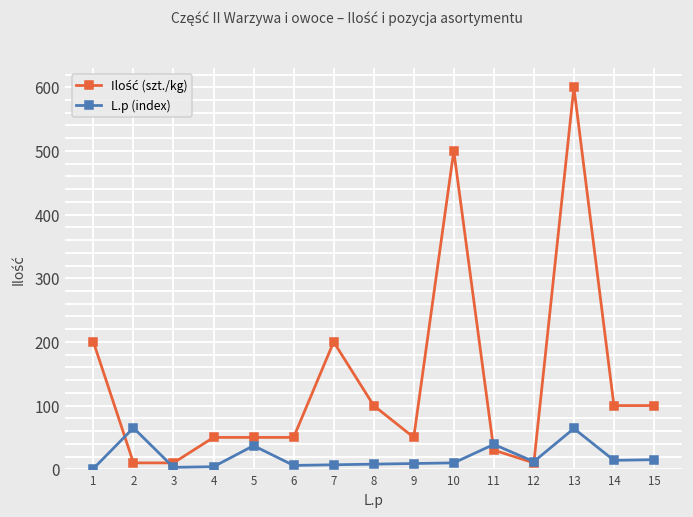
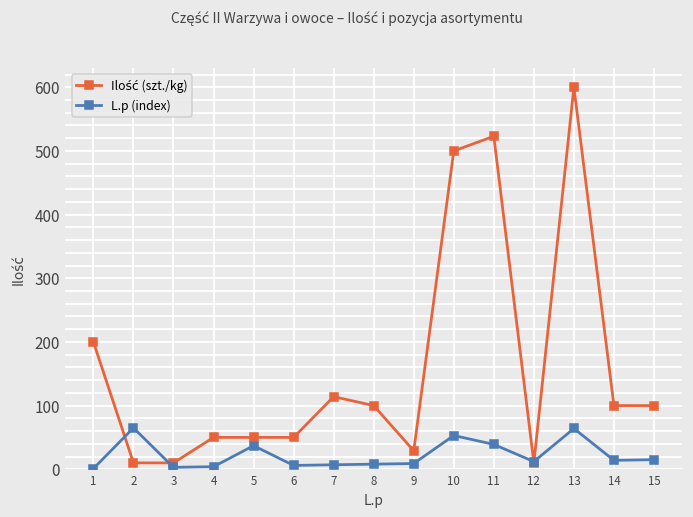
Ilość (szt./kg), 7: 200 -> 110
Ilość (szt./kg), 9: 50 -> 30
L.p (index), 10: 10 -> 50
Ilość (szt./kg), 11: 30 -> 520
